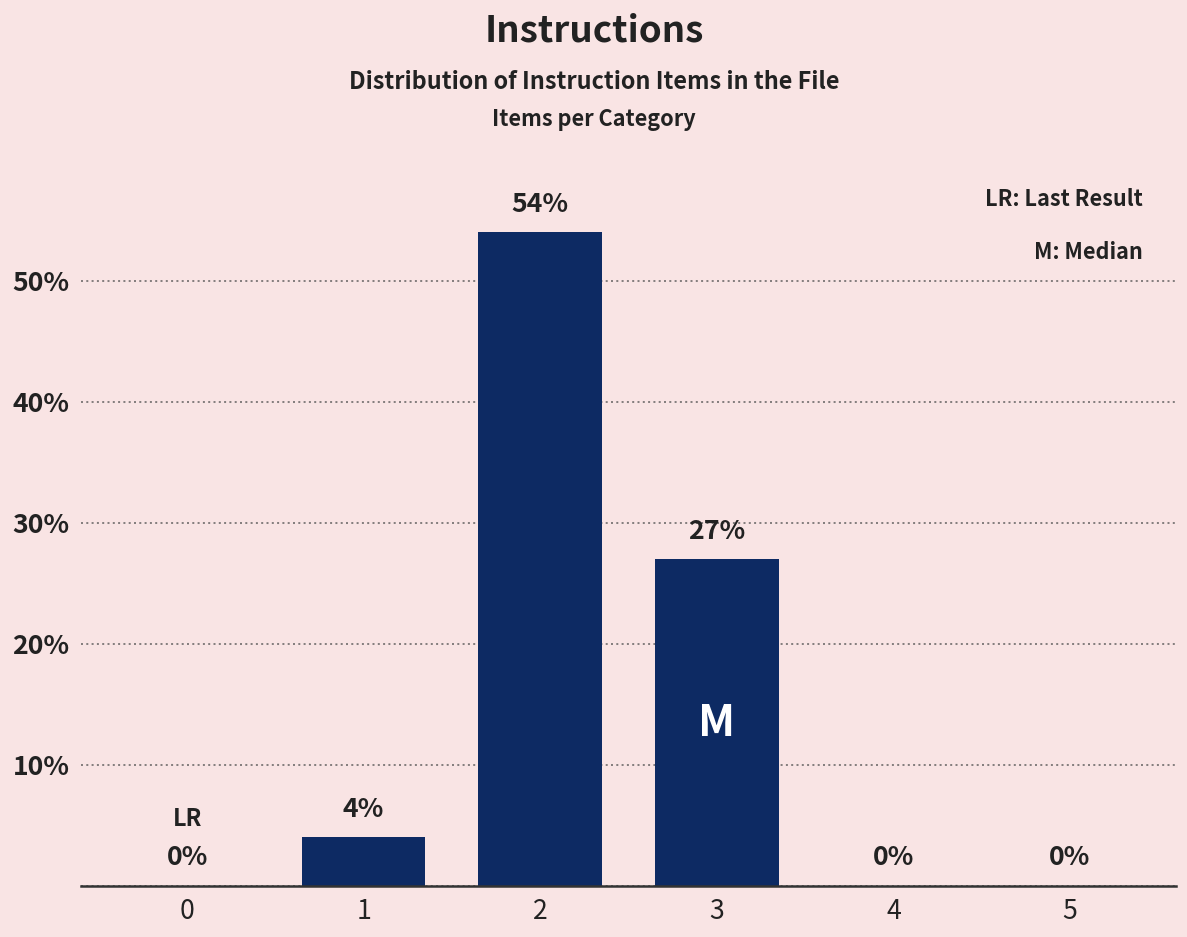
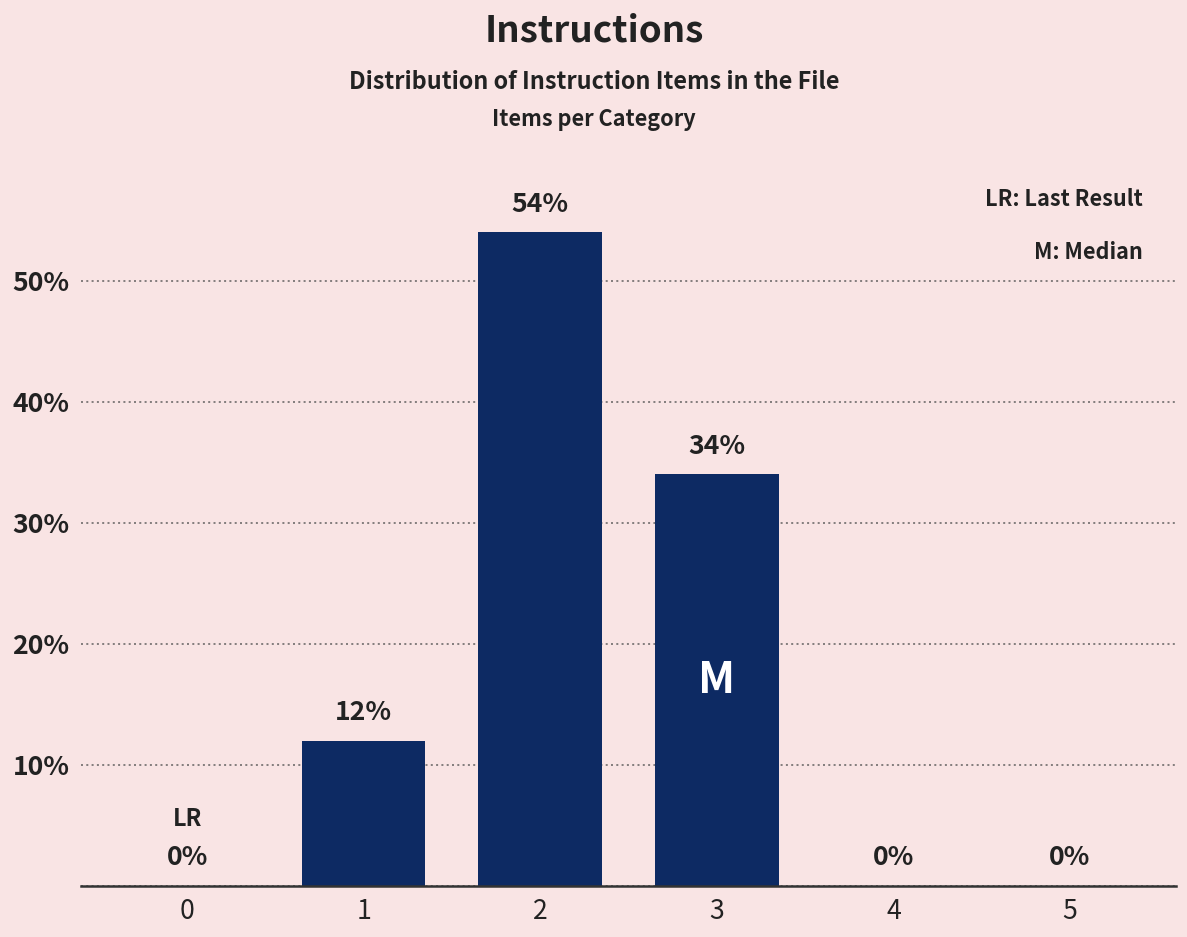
1: 4% -> 12%
3: 27% -> 34%
